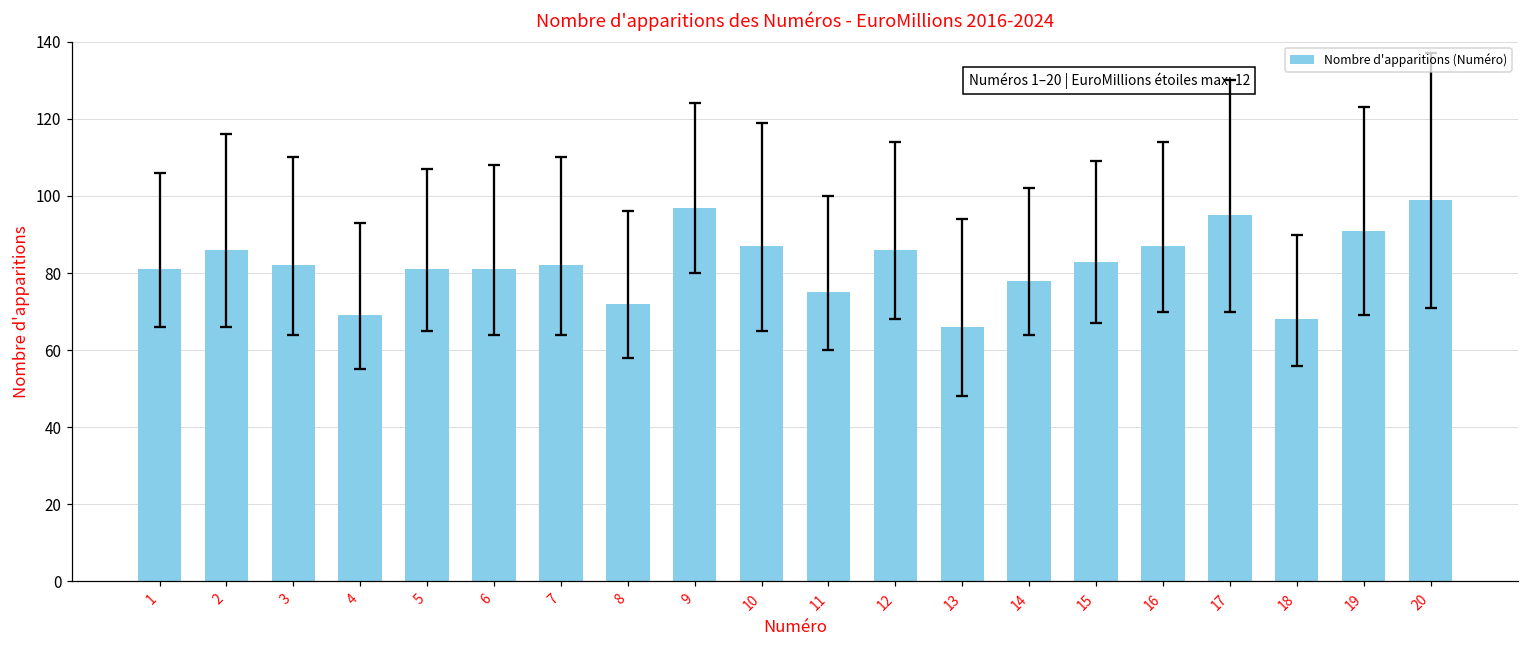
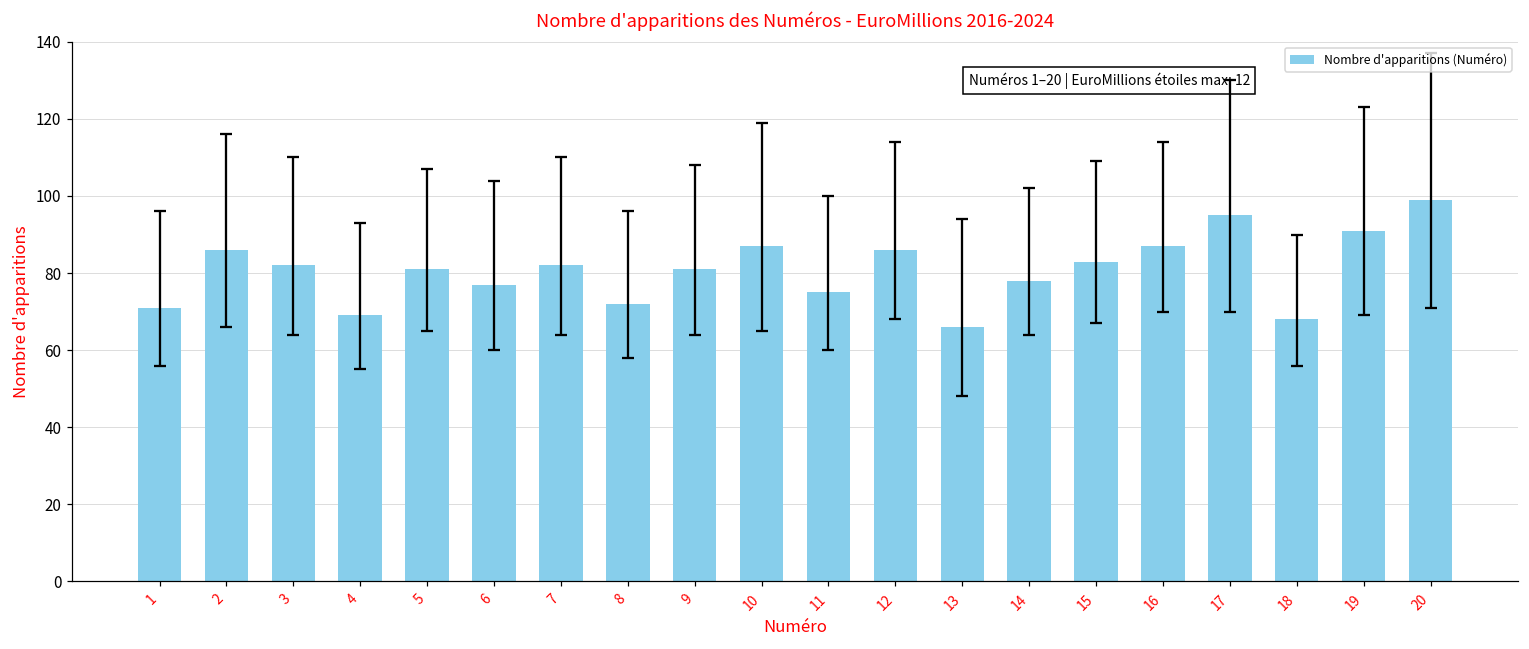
Nombre d'apparitions (Numéro), 1: 81 -> 71
Nombre d'apparitions (Numéro), 6: 81 -> 77
Nombre d'apparitions (Numéro), 9: 97 -> 81
